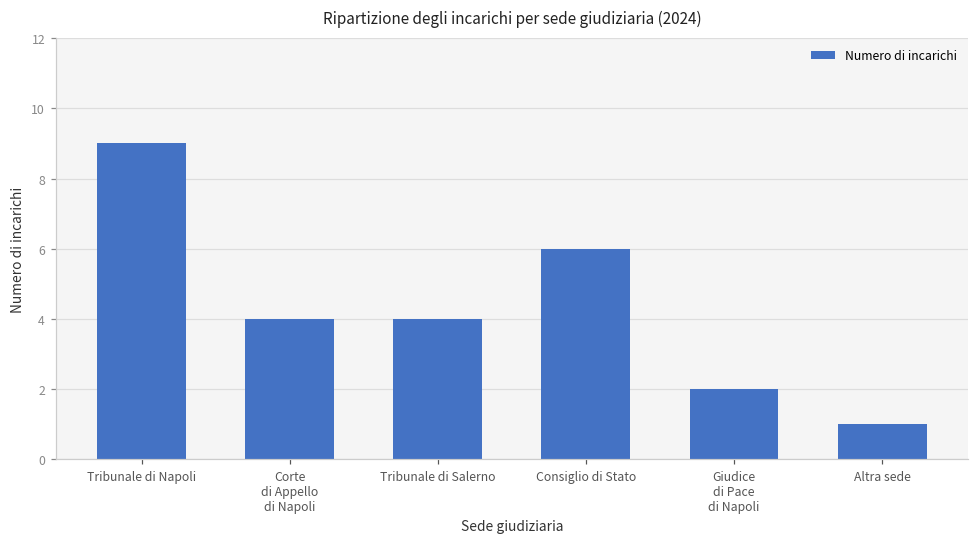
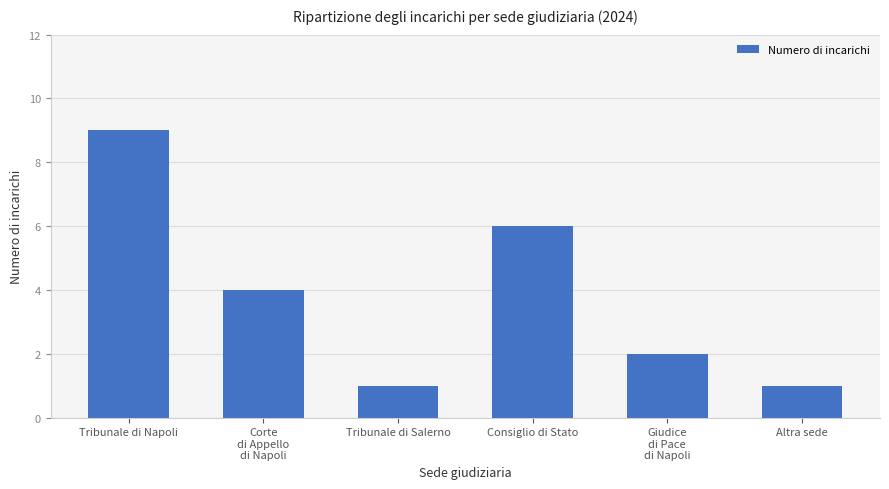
Tribunale di Salerno: 4 -> 1
